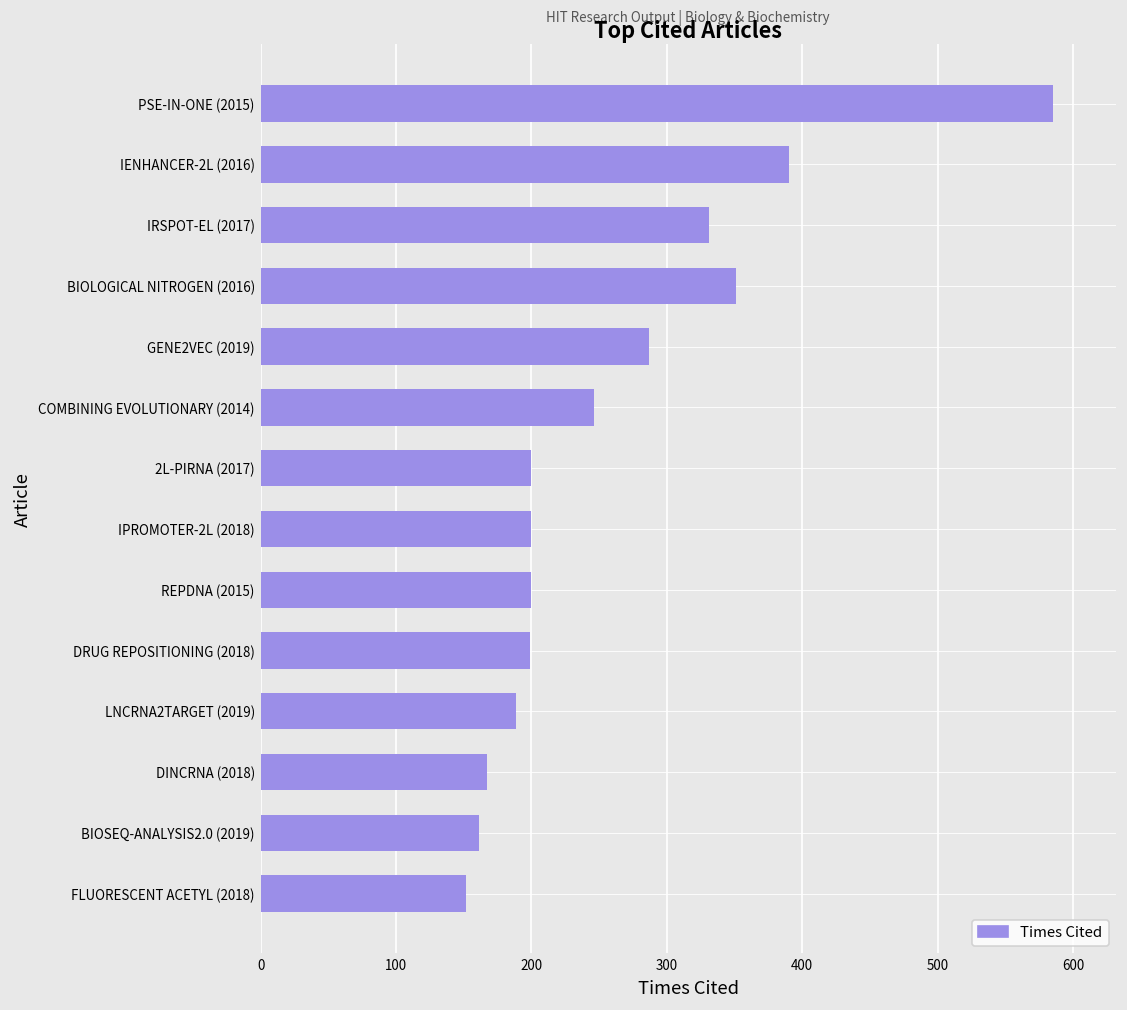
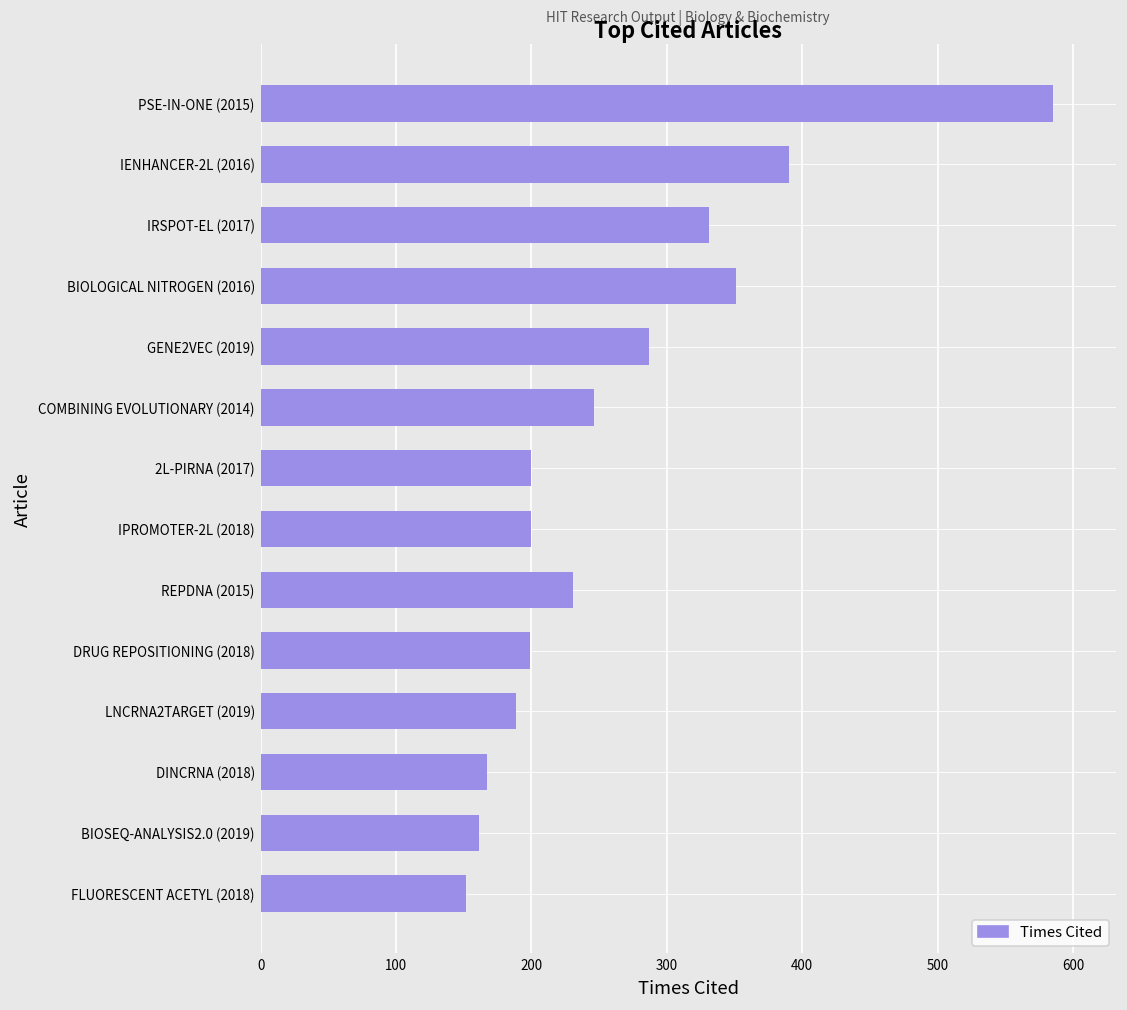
REPDNA (2015): 200 -> 231
